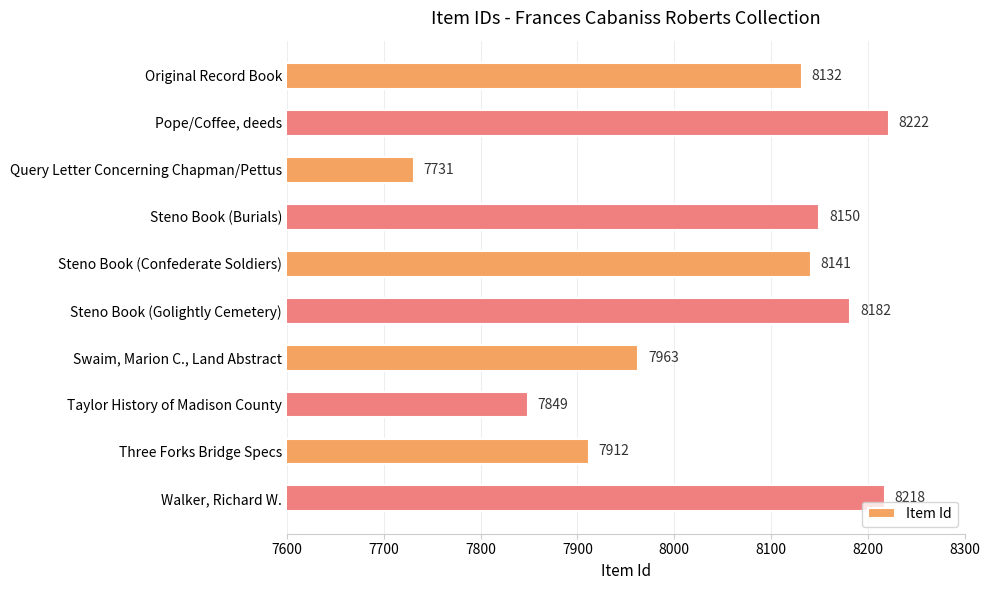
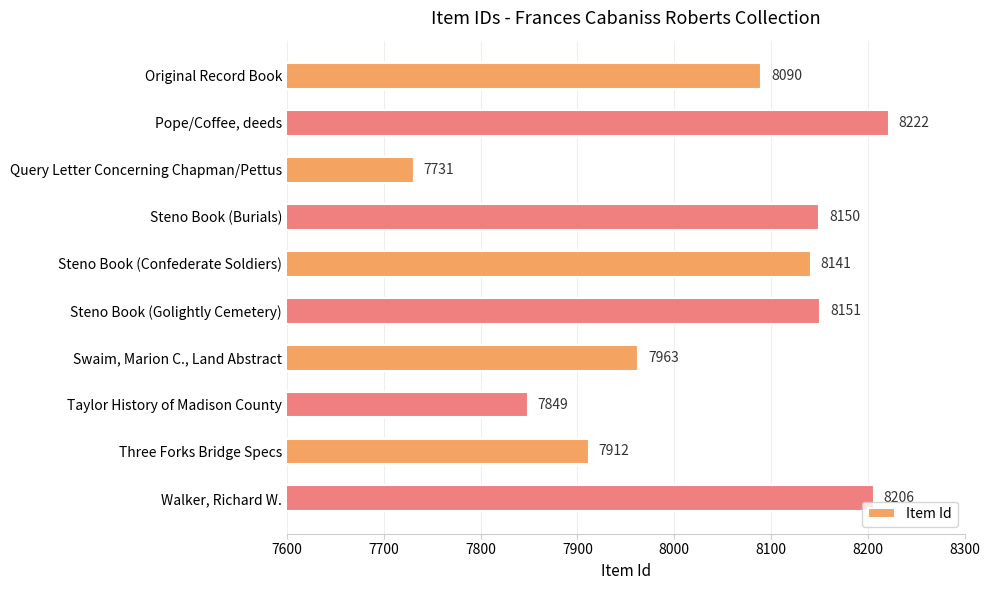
Original Record Book: 8132 -> 8090
Steno Book (Golightly Cemetery): 8182 -> 8151
Walker, Richard W.: 8220 -> 8210
